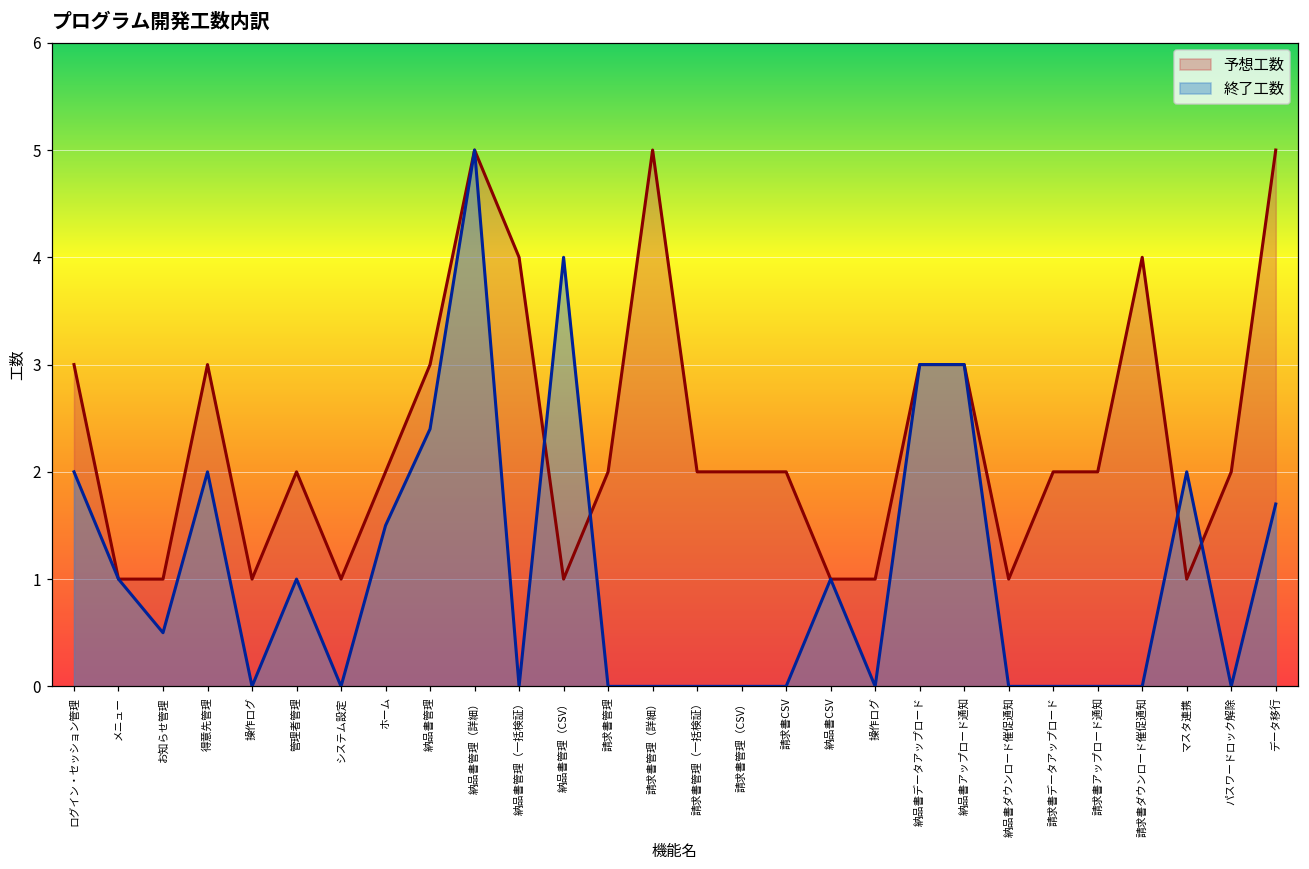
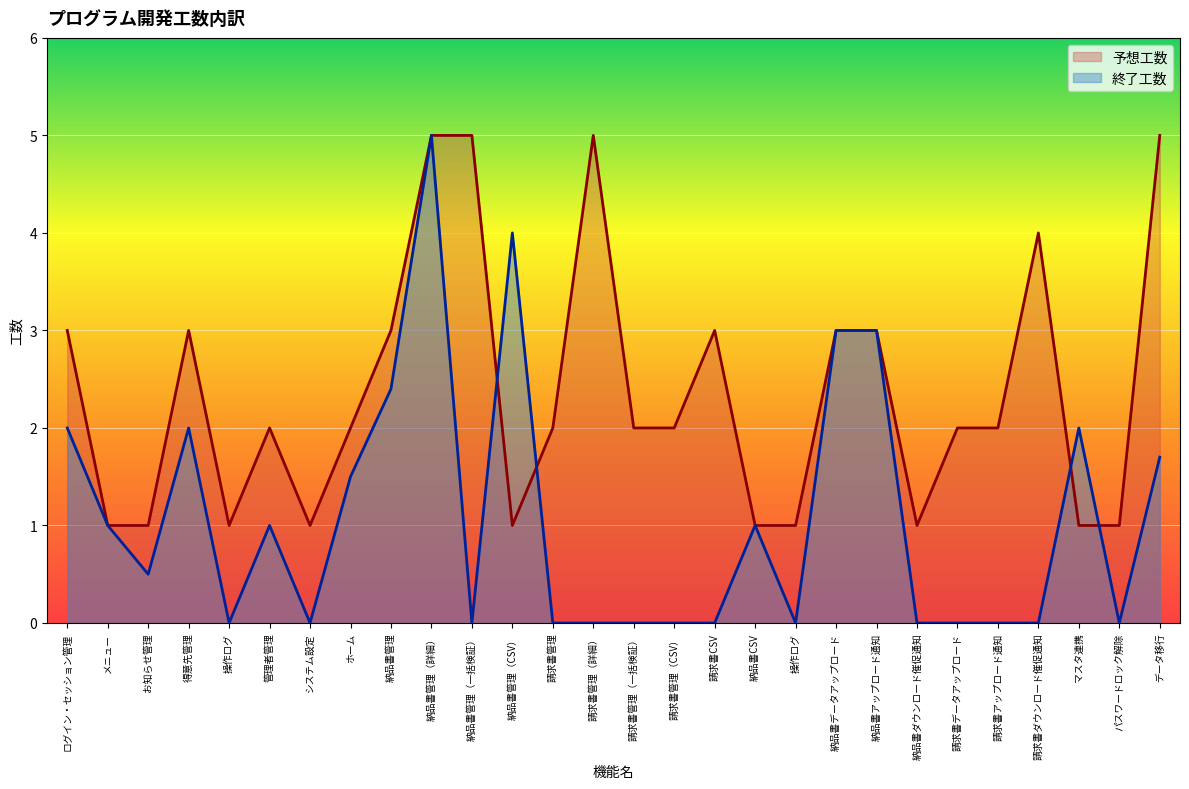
予想工数, 納品書管理（一括検証）: 4 -> 5
予想工数, 請求書CSV: 2 -> 3
予想工数, パスワードロック解除: 2 -> 1
